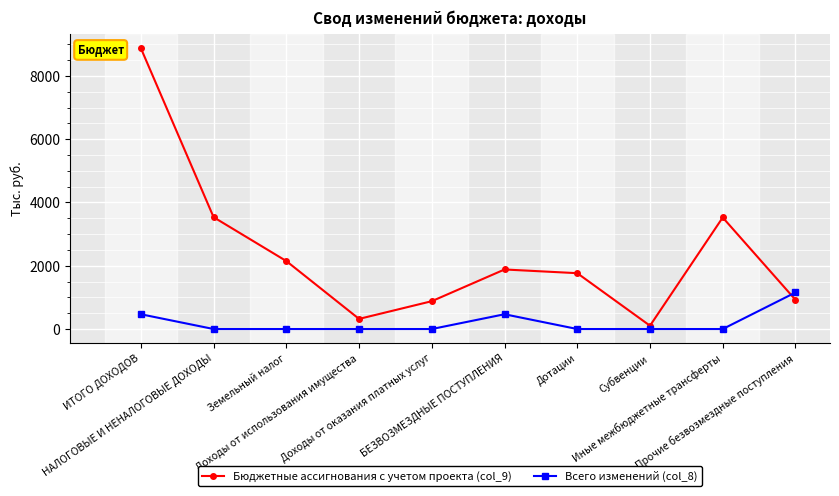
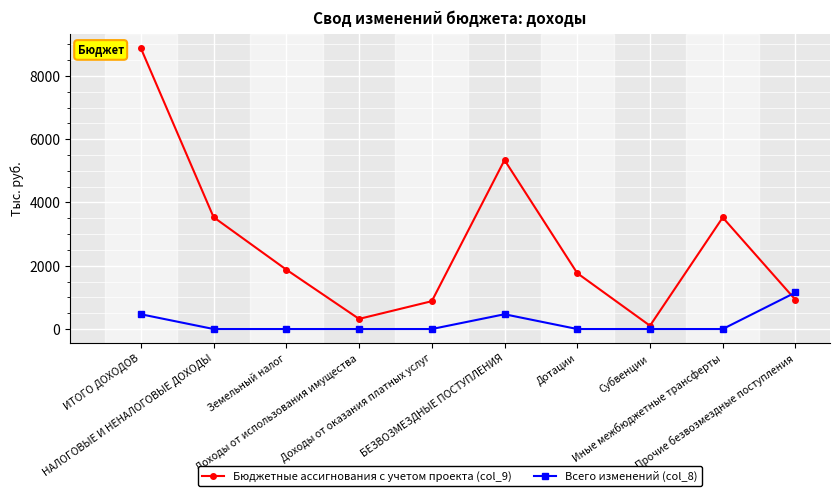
Бюджетные ассигнования с учетом проекта (col_9), Земельный налог: 2100 -> 1900
Бюджетные ассигнования с учетом проекта (col_9), БЕЗВОЗМЕЗДНЫЕ ПОСТУПЛЕНИЯ: 1900 -> 5300
